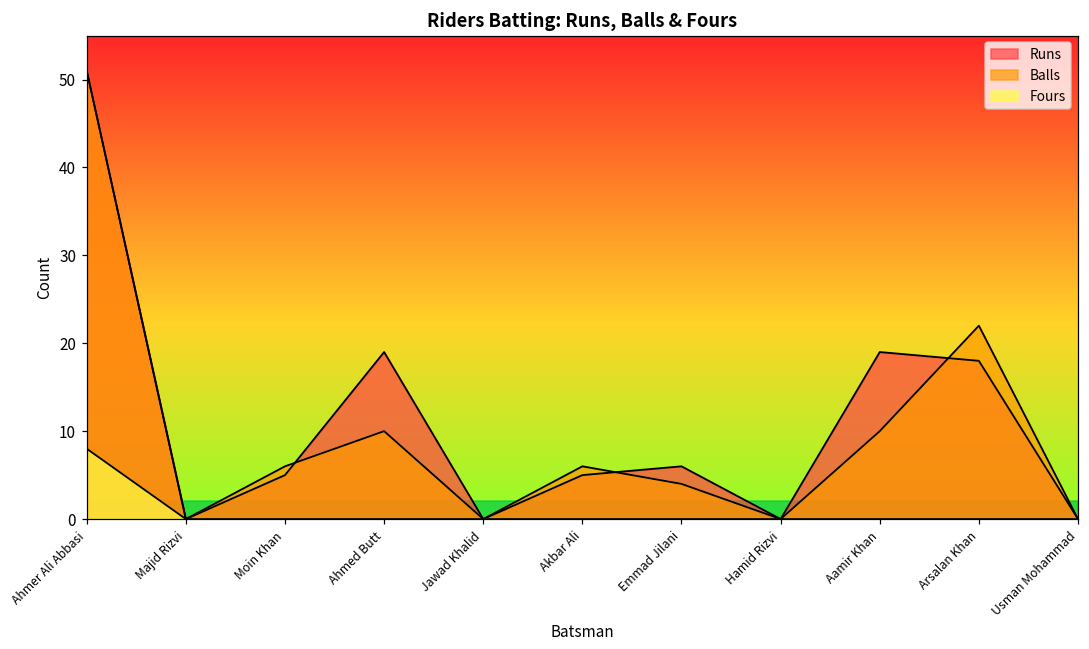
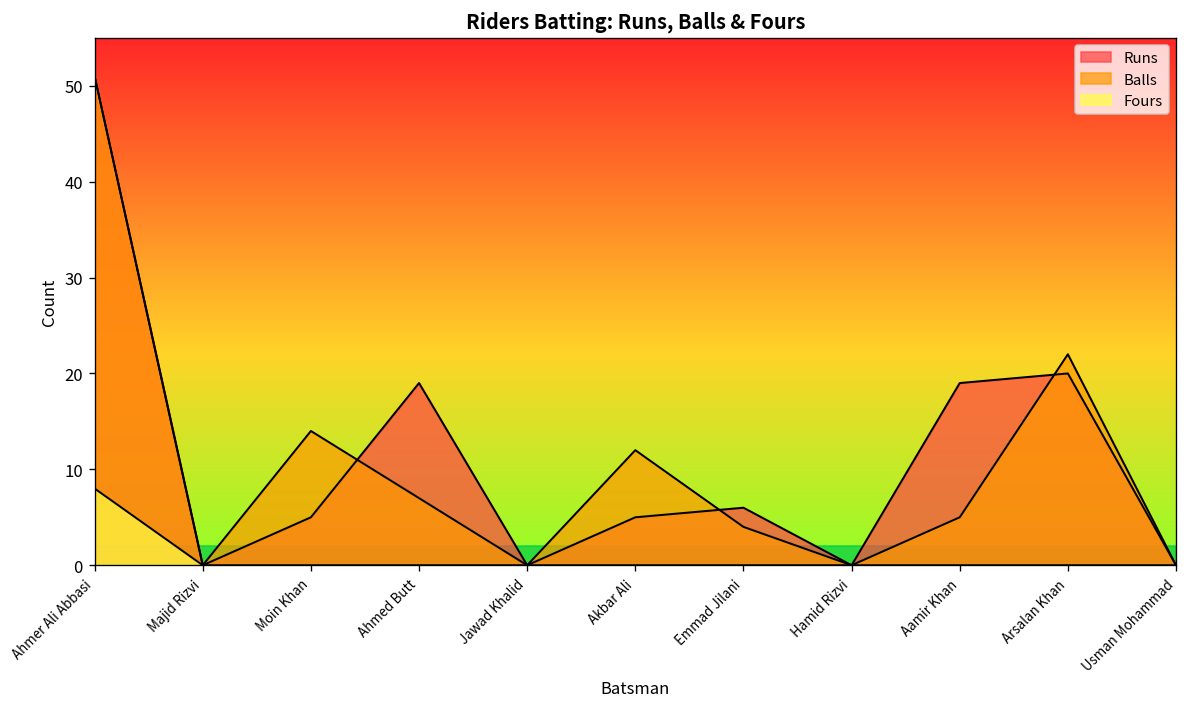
Balls, Moin Khan: 6 -> 14
Balls, Ahmed Butt: 10 -> 7
Balls, Akbar Ali: 6 -> 12
Balls, Aamir Khan: 10 -> 5
Runs, Arsalan Khan: 18 -> 20
